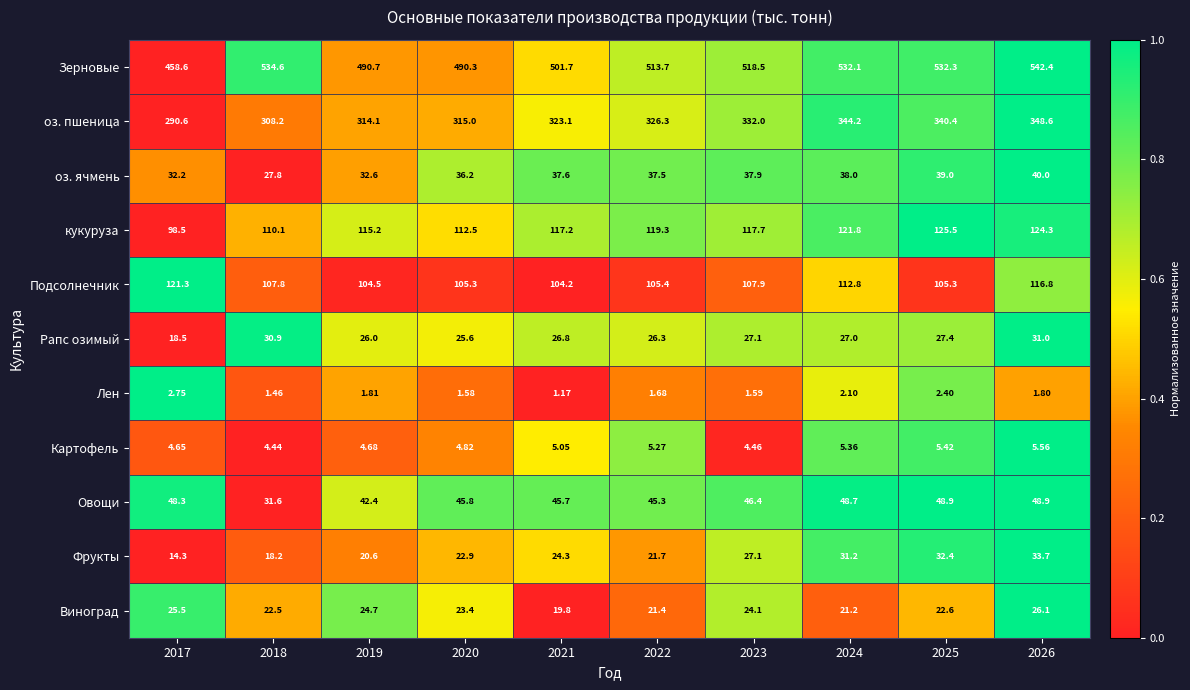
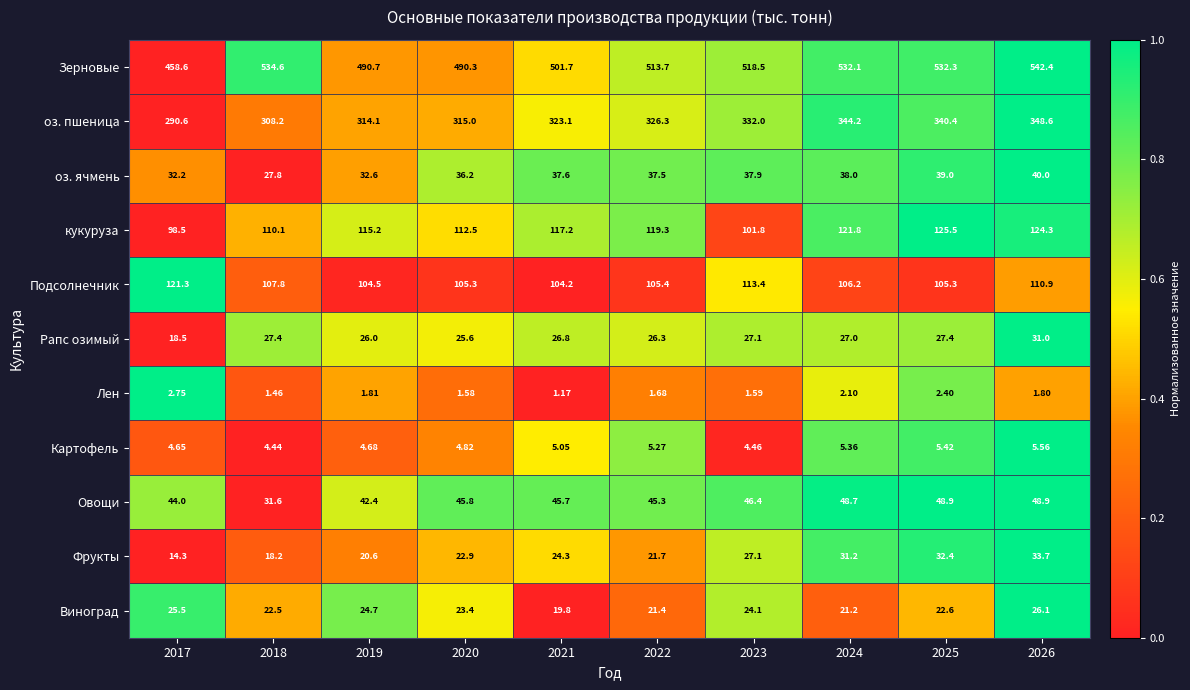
кукуруза, 2023: 117.7 -> 101.8
Подсолнечник, 2023: 107.9 -> 113.4
Подсолнечник, 2024: 112.8 -> 106.2
Подсолнечник, 2026: 116.8 -> 110.9
Рапс озимый, 2018: 30.9 -> 27.4
Овощи, 2017: 48.3 -> 44.0
